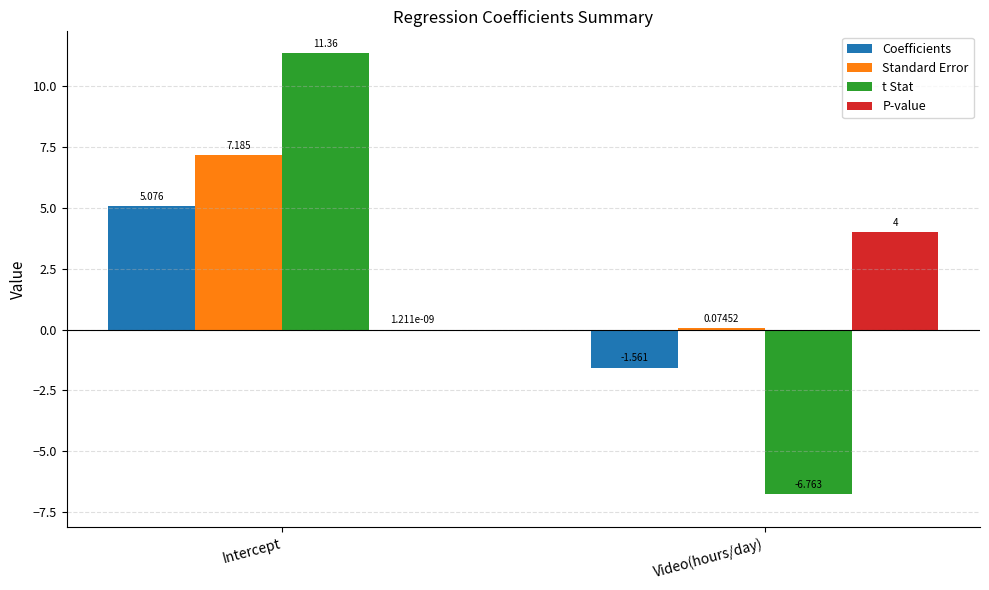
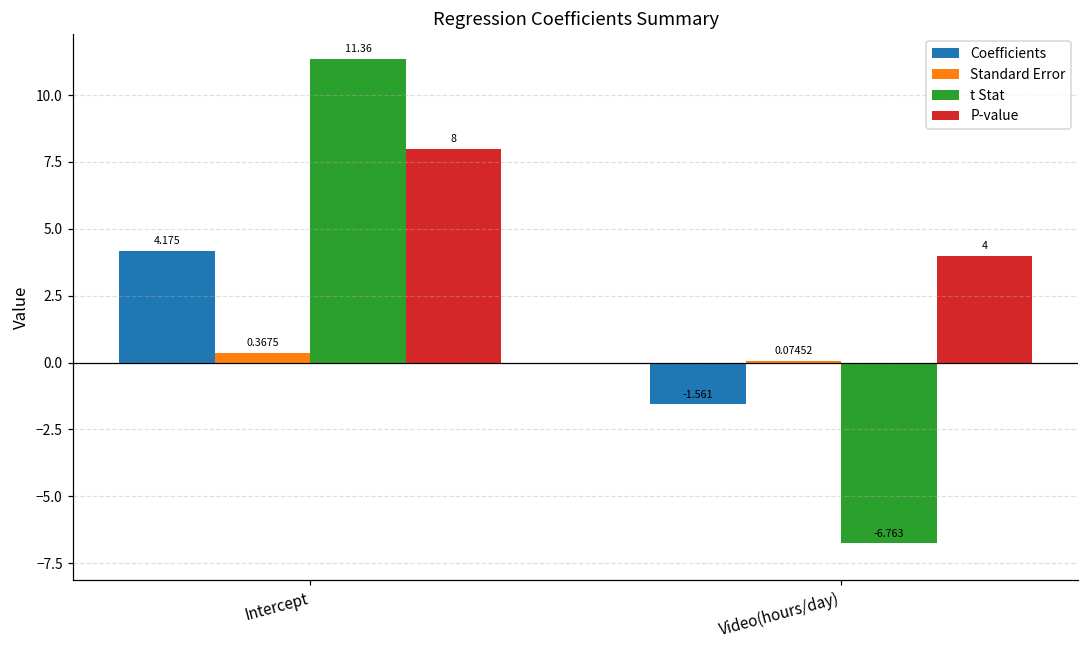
Coefficients, Intercept: 5.076 -> 4.175
Standard Error, Intercept: 7.185 -> 0.3675
P-value, Intercept: 1.211e-09 -> 8
